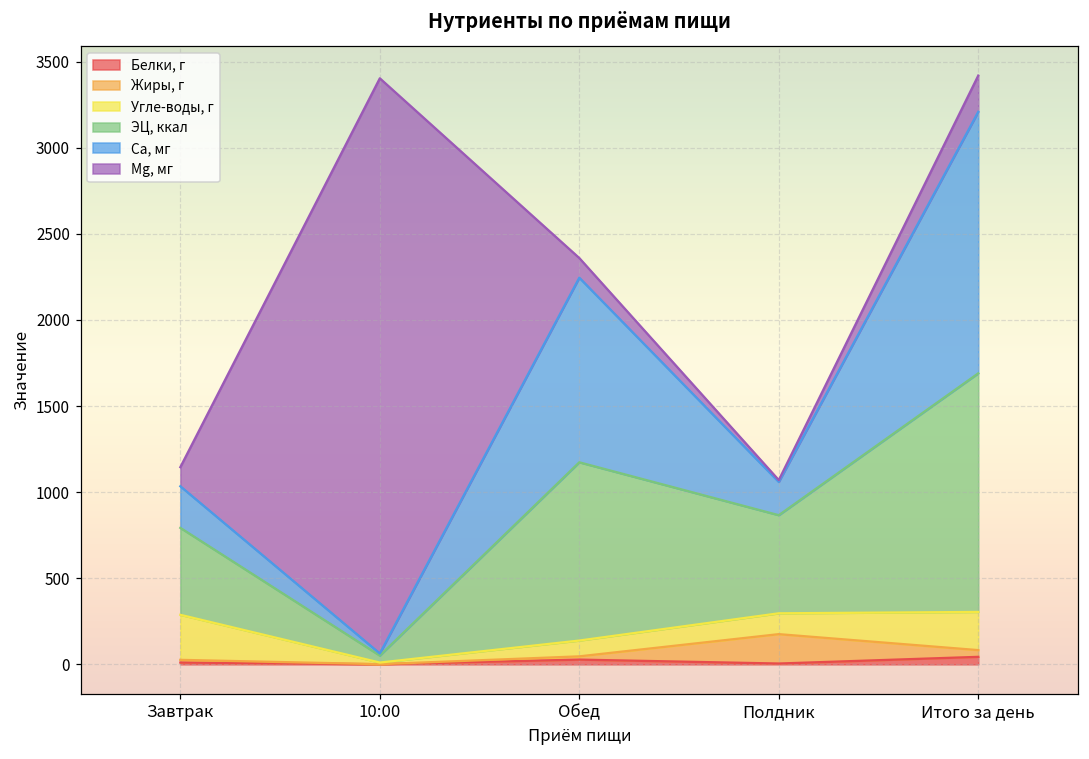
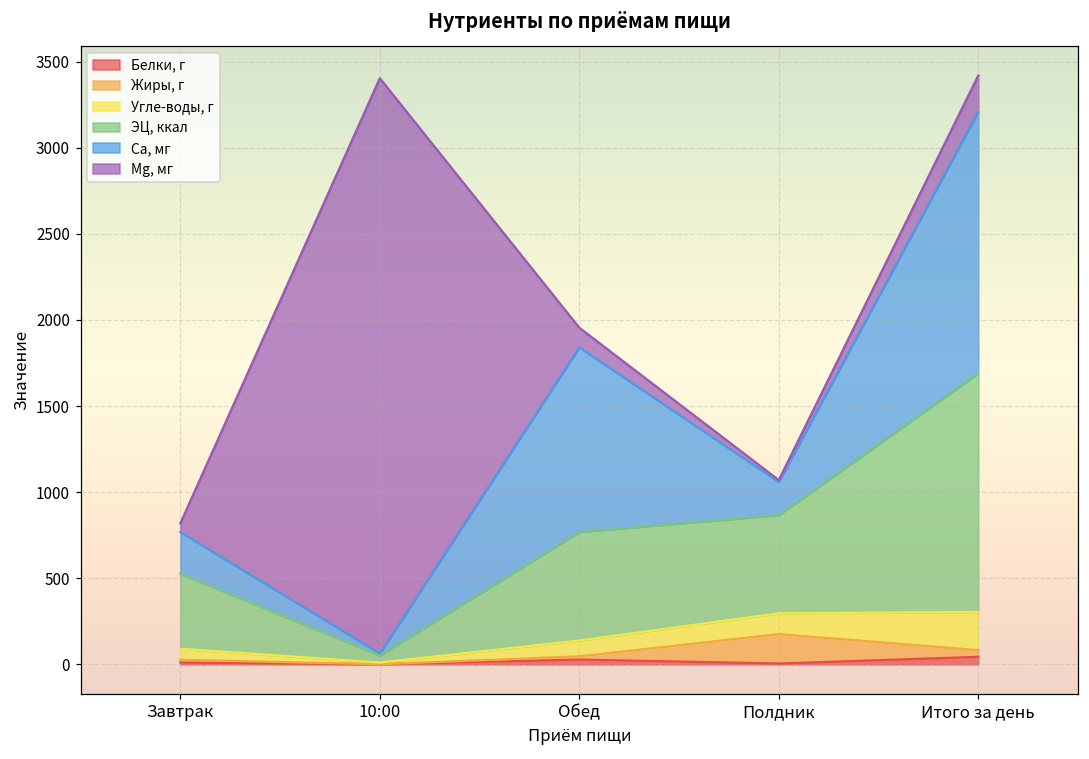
Угле-воды, г, Завтрак: 260 -> 60
ЭЦ, ккал, Завтрак: 500 -> 440
Mg, мг, Завтрак: 110 -> 50
ЭЦ, ккал, Обед: 1030 -> 630
